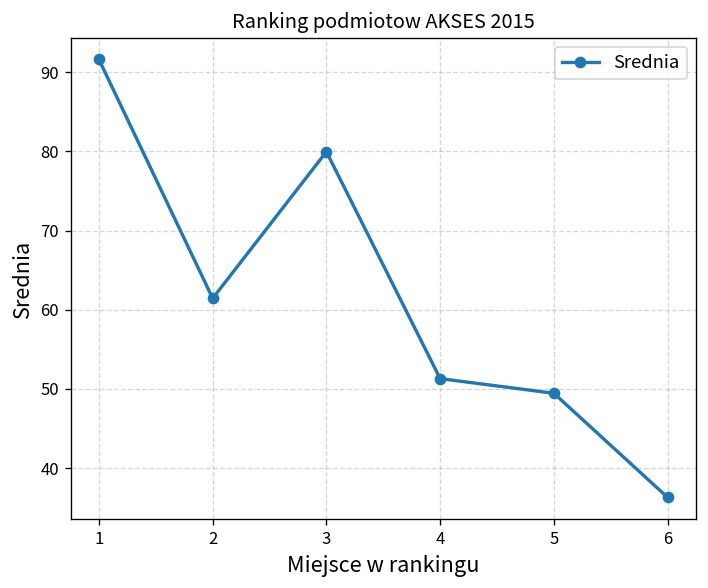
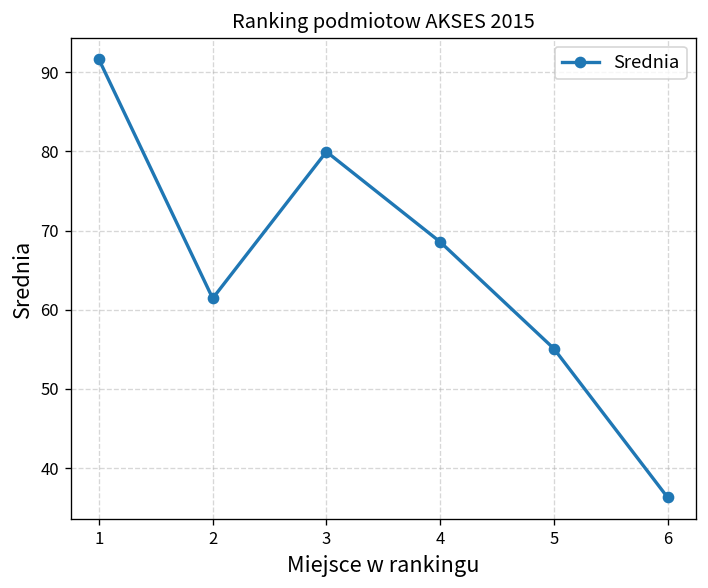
4: 51 -> 69
5: 49 -> 55
